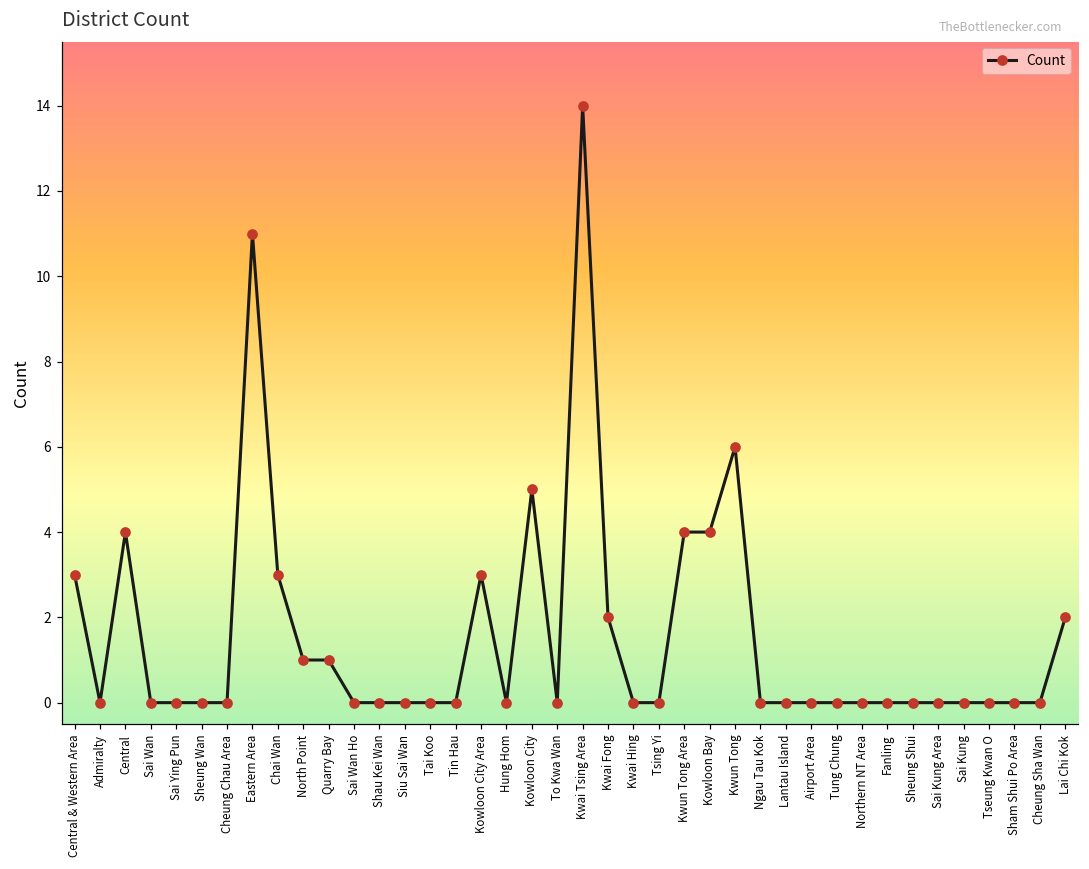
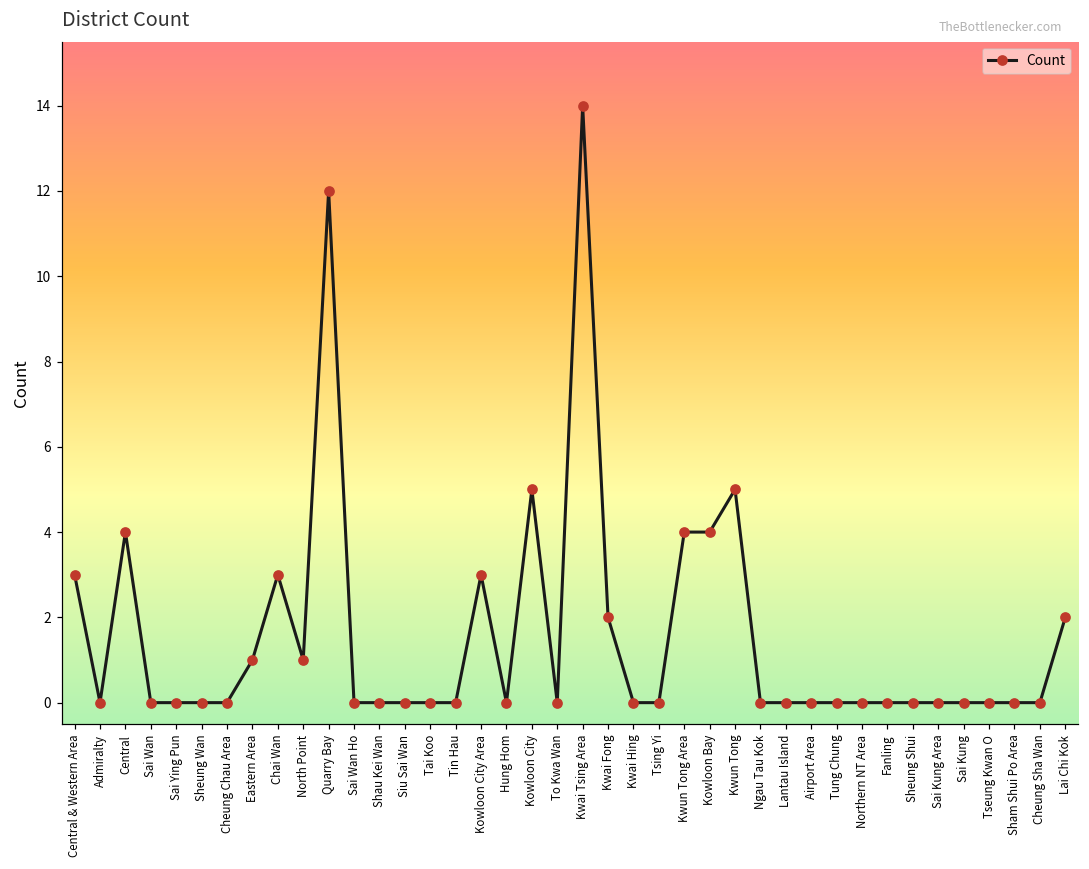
Eastern Area: 11 -> 1
Quarry Bay: 1 -> 12
Kwun Tong: 6 -> 5
